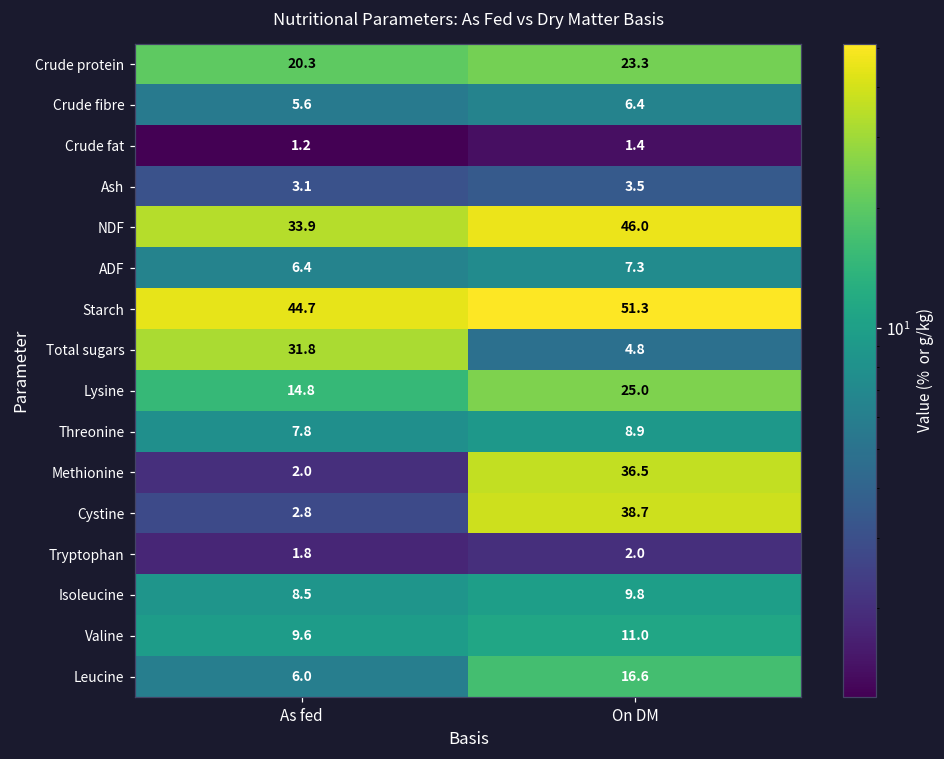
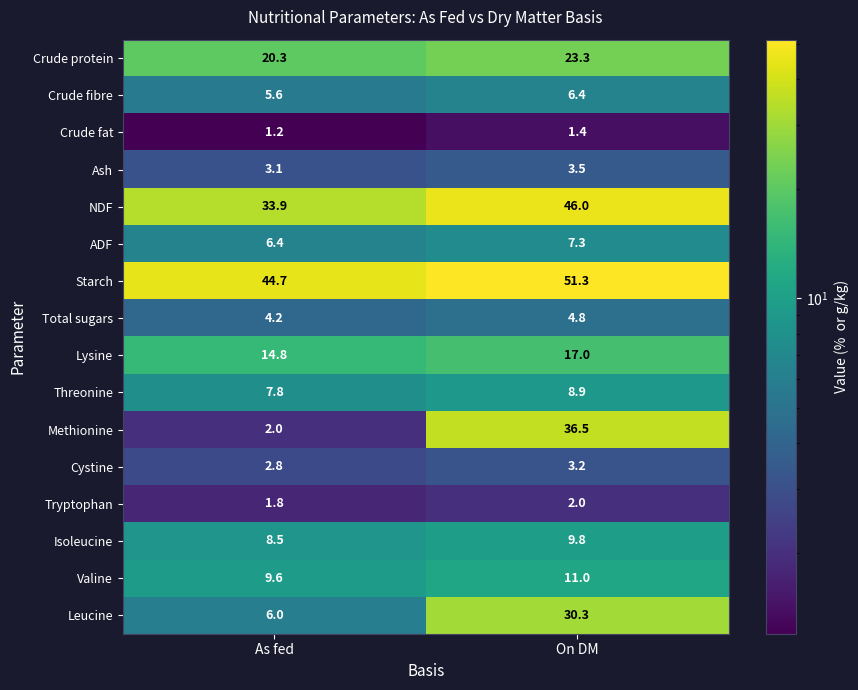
Total sugars, As fed: 31.8 -> 4.2
Lysine, On DM: 25.0 -> 17.0
Cystine, On DM: 38.7 -> 3.2
Leucine, On DM: 16.6 -> 30.3
